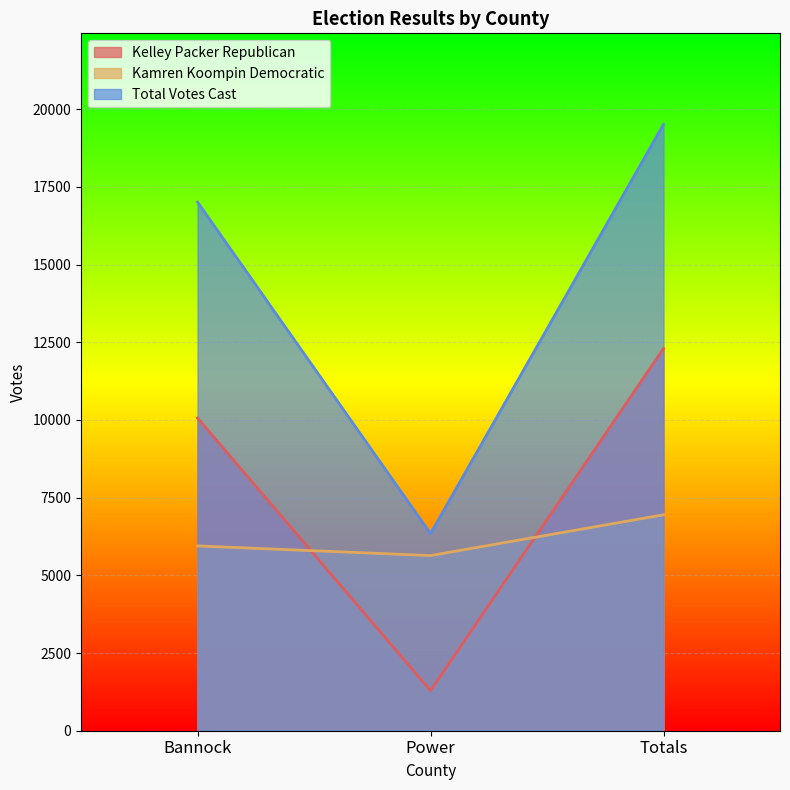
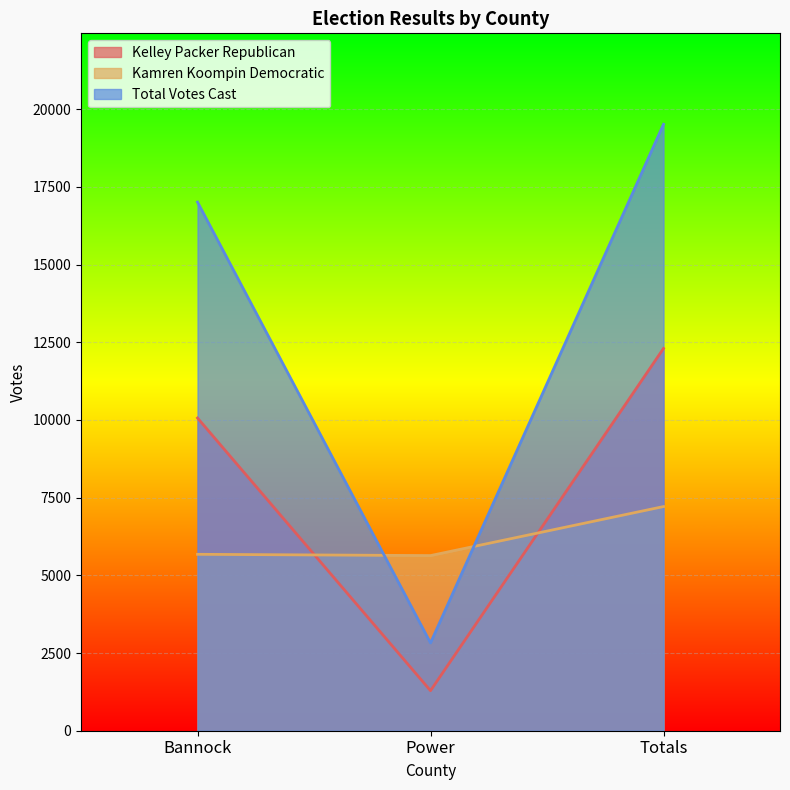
Kamren Koompin Democratic, Bannock: 5900 -> 5700
Total Votes Cast, Power: 6300 -> 2800
Kamren Koompin Democratic, Totals: 6900 -> 7200
